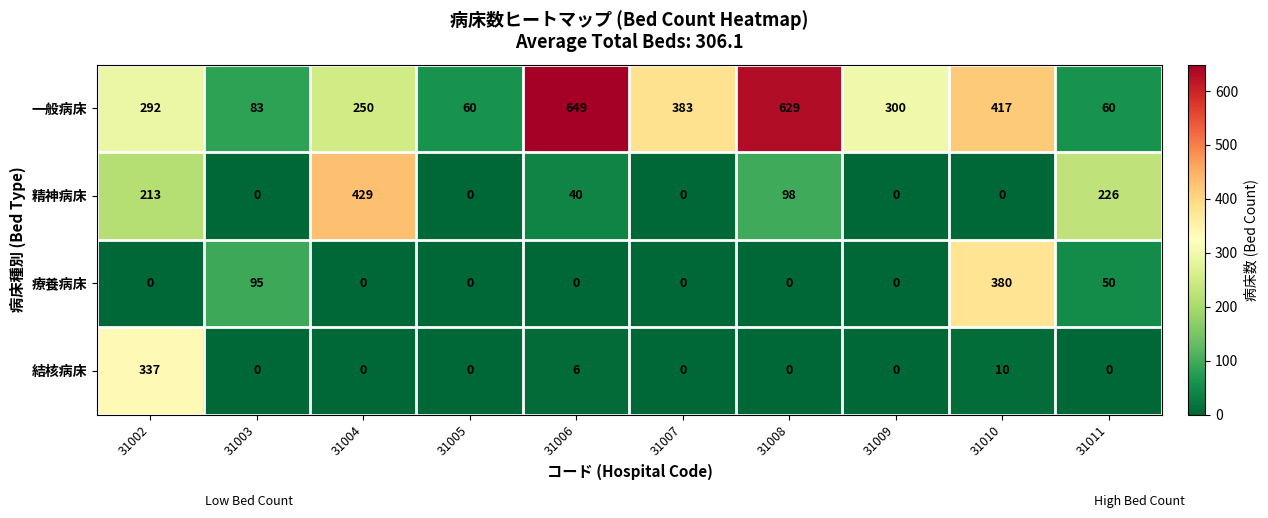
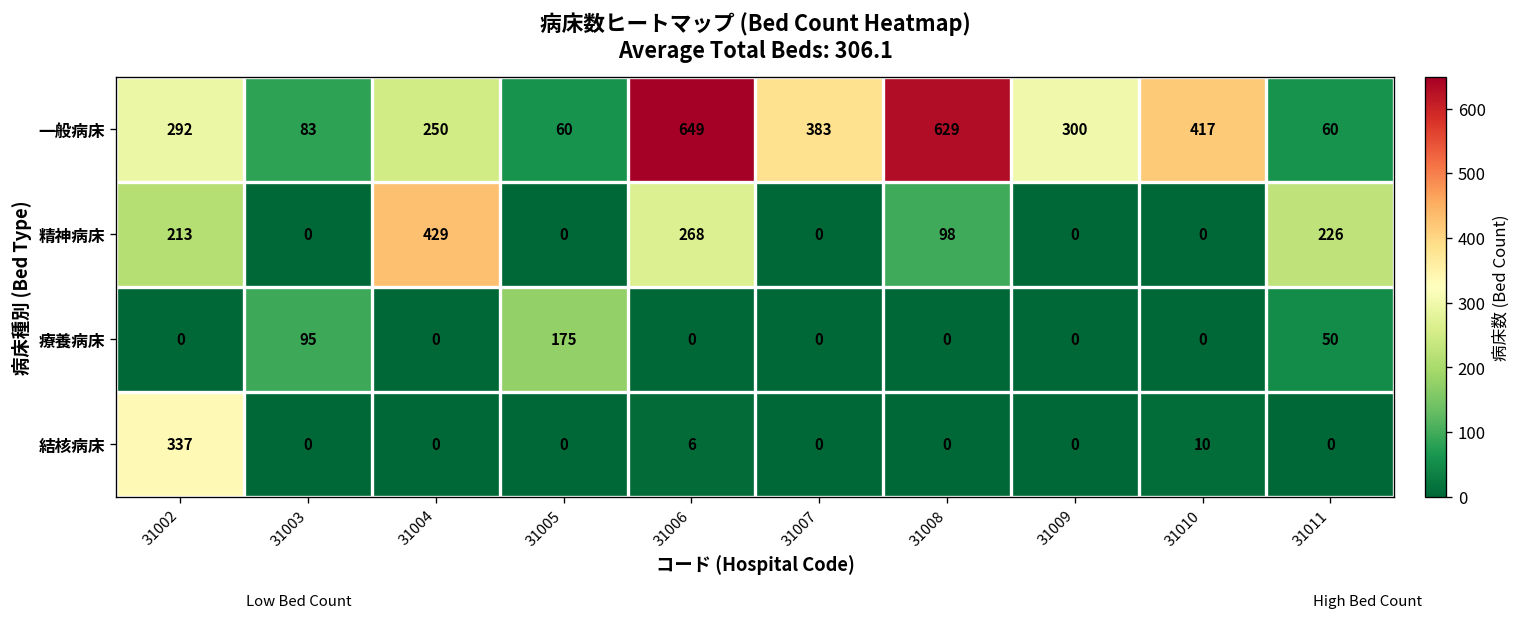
精神病床, 31006: 40 -> 268
療養病床, 31005: 0 -> 175
療養病床, 31010: 380 -> 0
